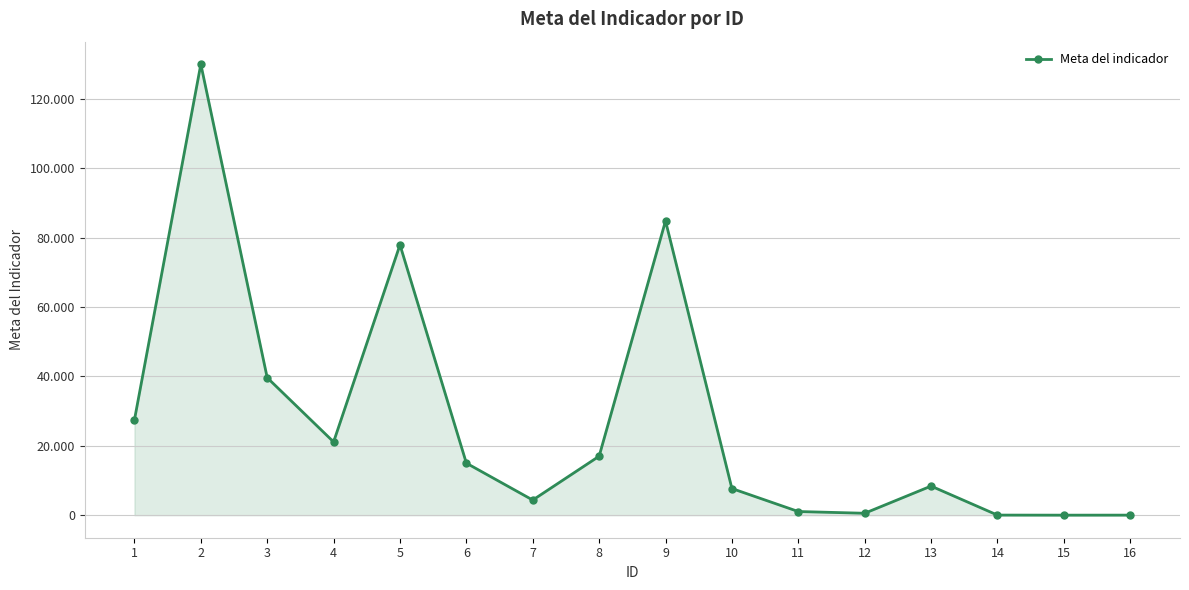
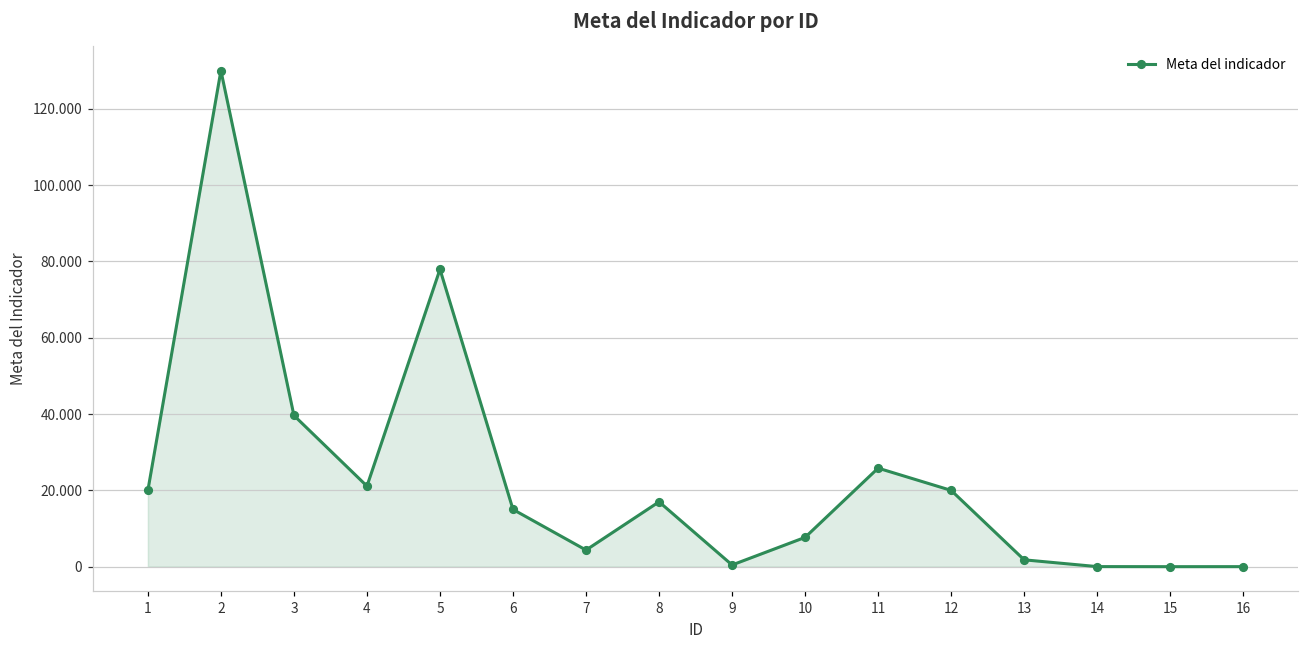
1: 27 -> 20
9: 85 -> 0
11: 1 -> 26
12: 1 -> 20
13: 8 -> 2
